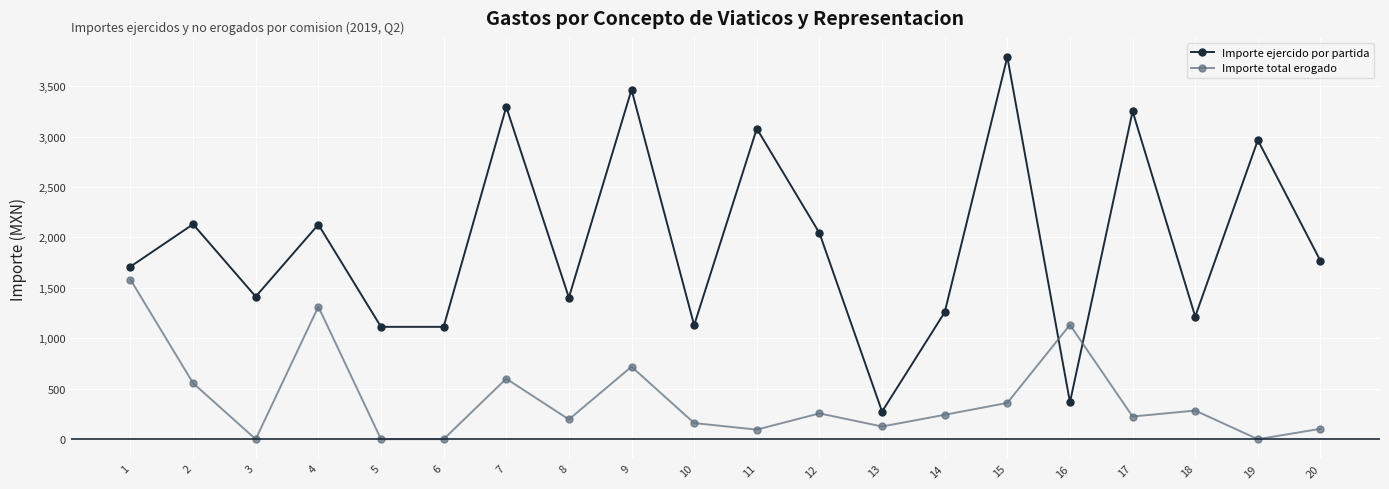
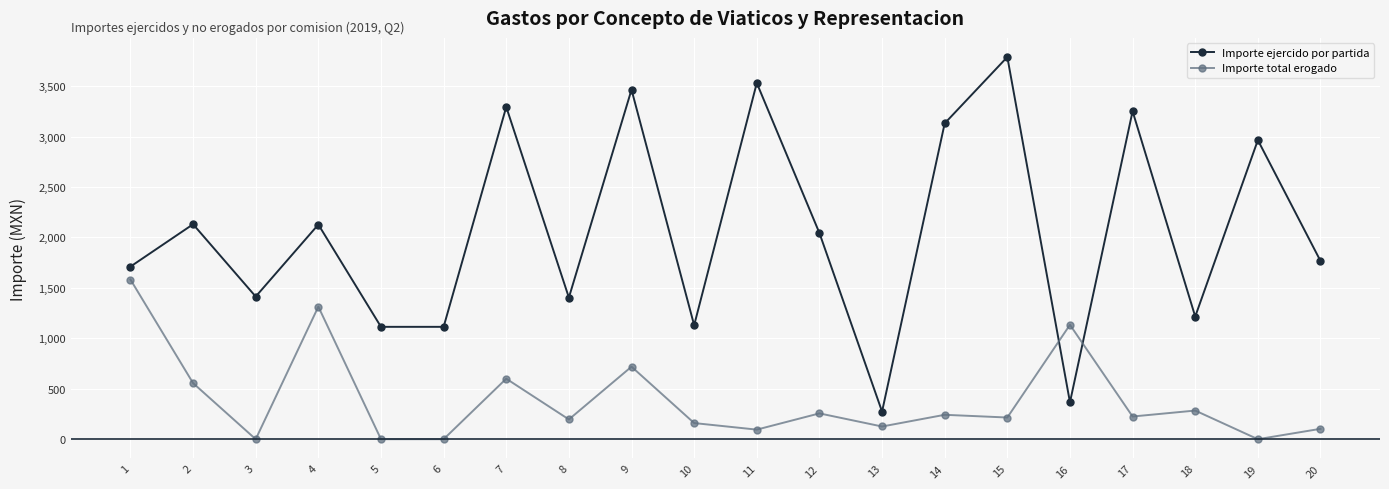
Importe ejercido por partida, 11: 3,080 -> 3,530
Importe ejercido por partida, 14: 1,260 -> 3,130
Importe total erogado, 15: 360 -> 220
